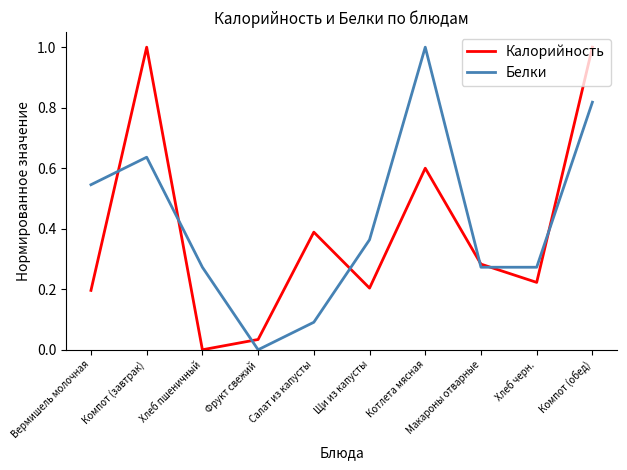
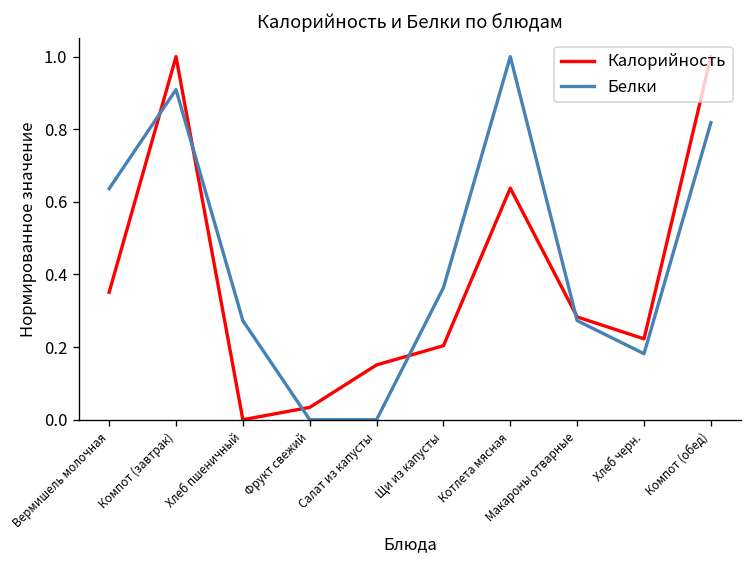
Калорийность, Вермишель молочная: 0.20 -> 0.35
Белки, Вермишель молочная: 0.55 -> 0.64
Белки, Компот (завтрак): 0.64 -> 0.91
Калорийность, Салат из капусты: 0.39 -> 0.15
Белки, Салат из капусты: 0.09 -> 0.00
Калорийность, Котлета мясная: 0.60 -> 0.64
Белки, Хлеб черн.: 0.27 -> 0.18
